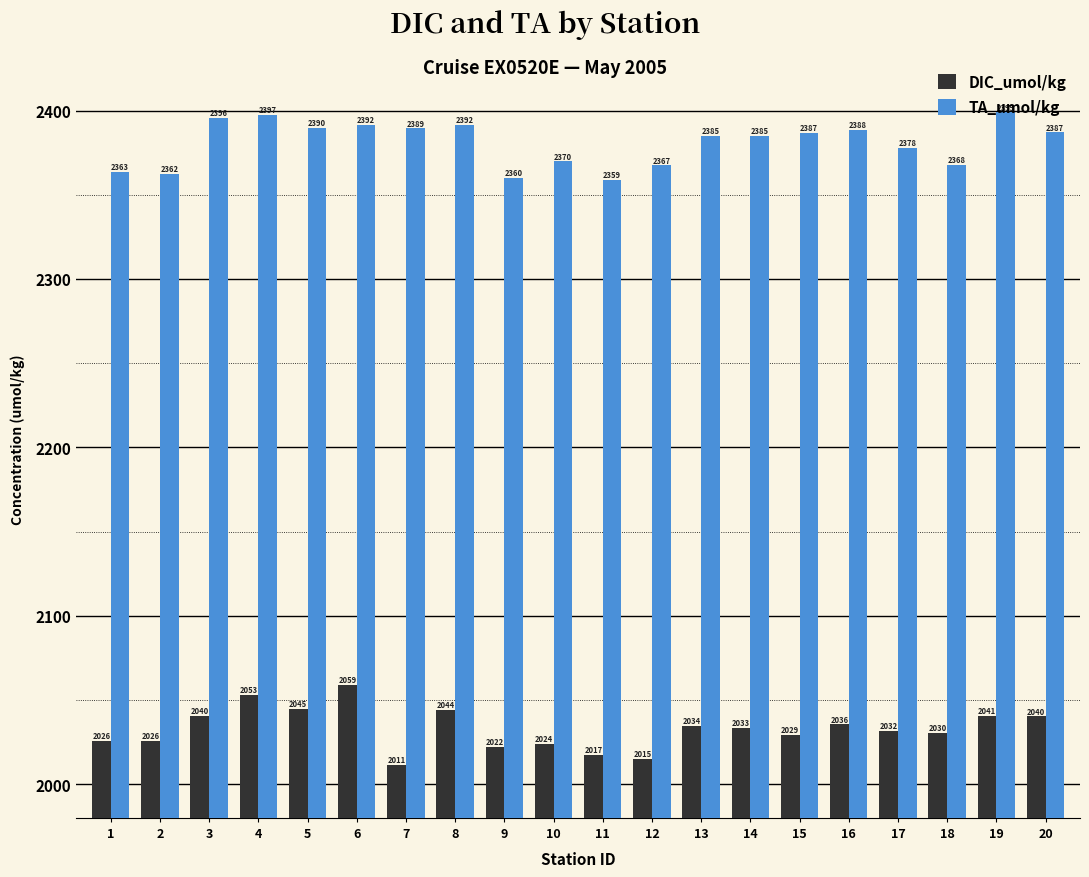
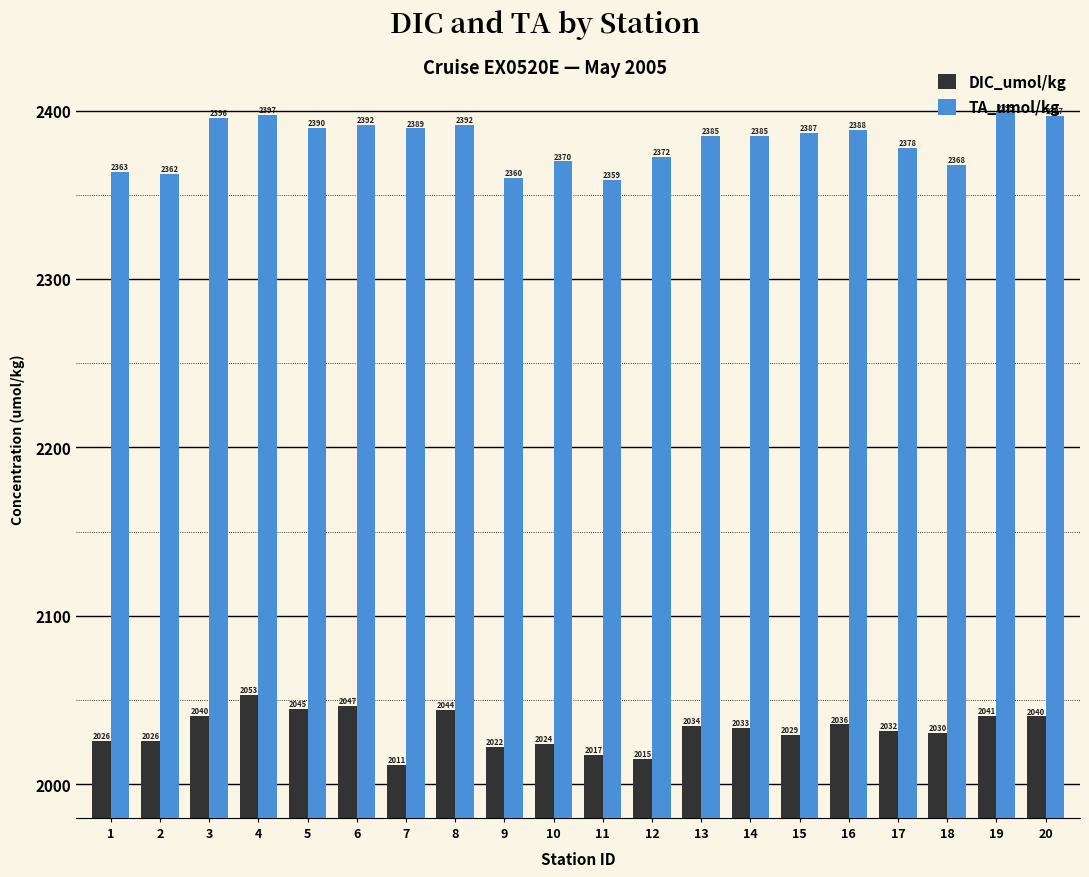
DIC_umol/kg, 6: 2059 -> 2047
TA_umol/kg, 12: 2367 -> 2372
TA_umol/kg, 20: 2387 -> 2397
